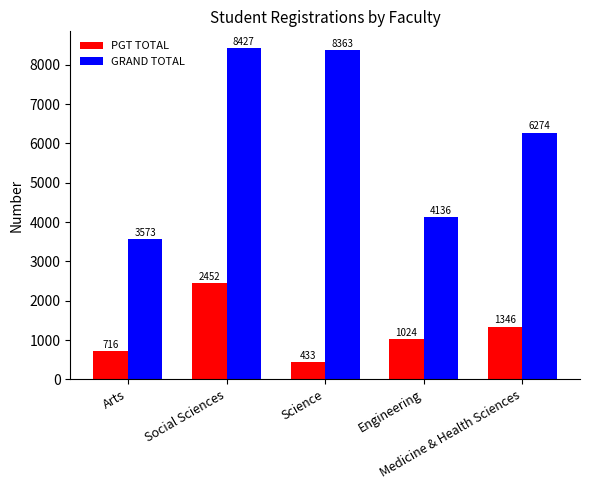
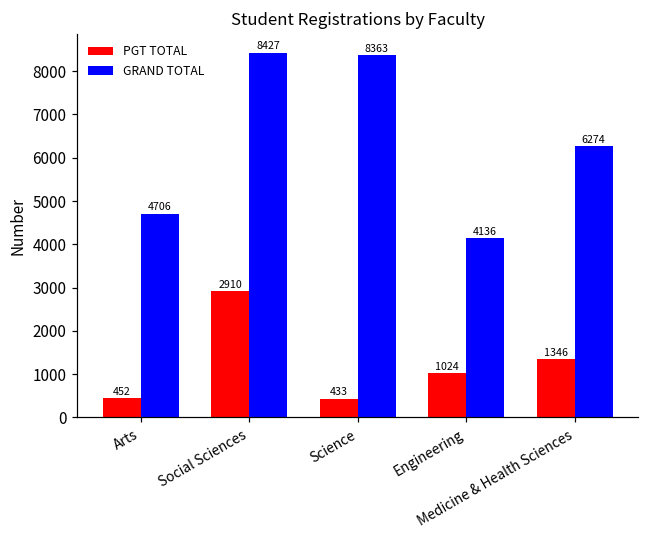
PGT TOTAL, Arts: 716 -> 452
GRAND TOTAL, Arts: 3573 -> 4706
PGT TOTAL, Social Sciences: 2452 -> 2910
